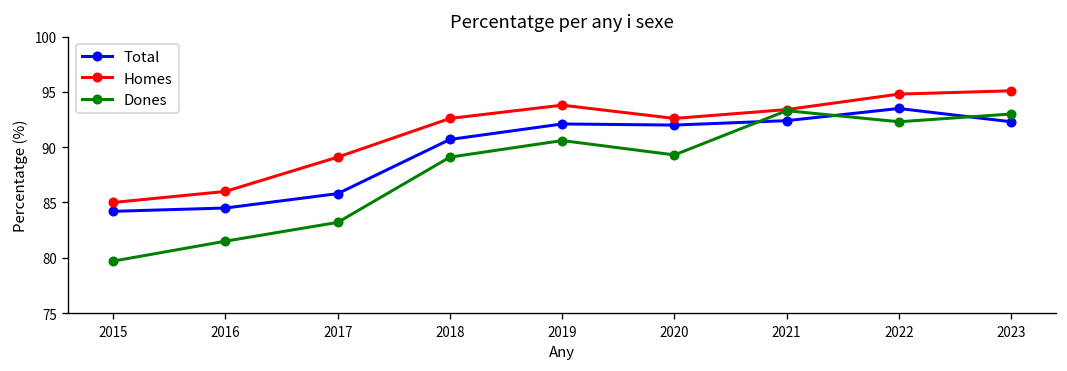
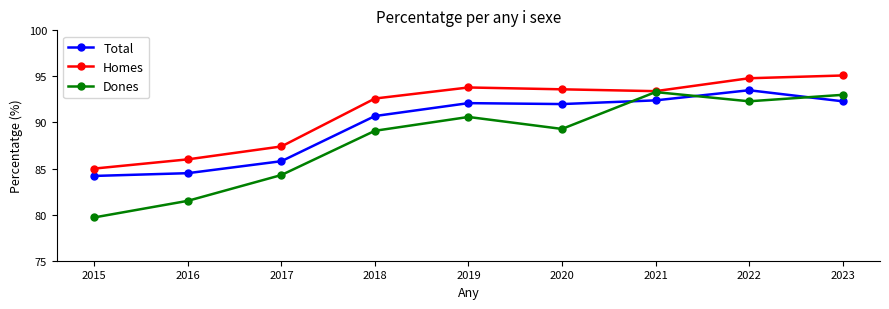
Homes, 2017: 89 -> 87
Dones, 2017: 83 -> 84
Homes, 2020: 93 -> 94
